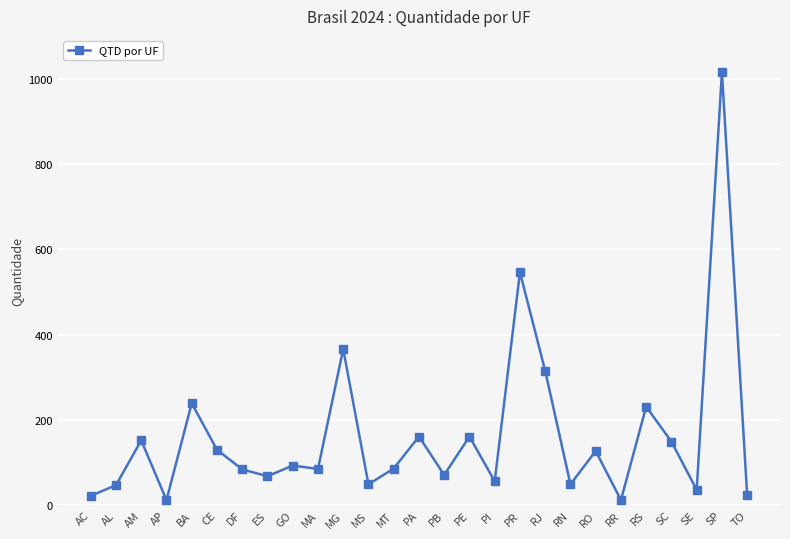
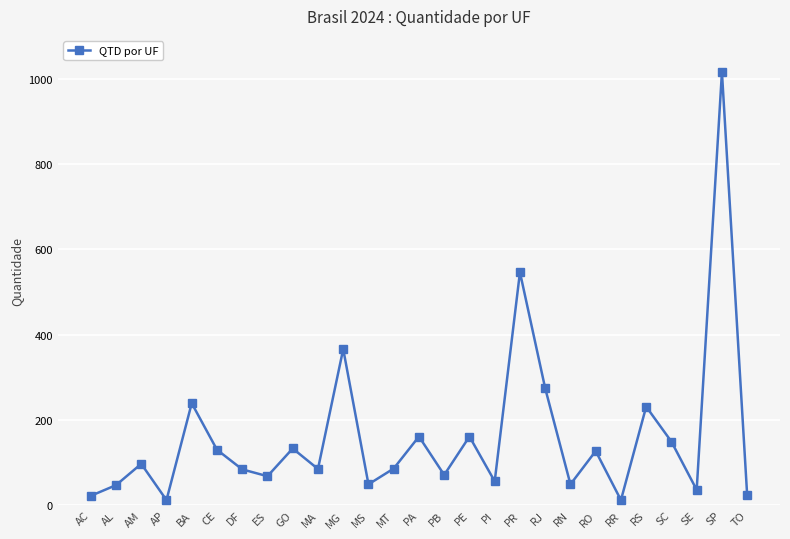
AM: 150 -> 100
GO: 90 -> 130
RJ: 320 -> 270
